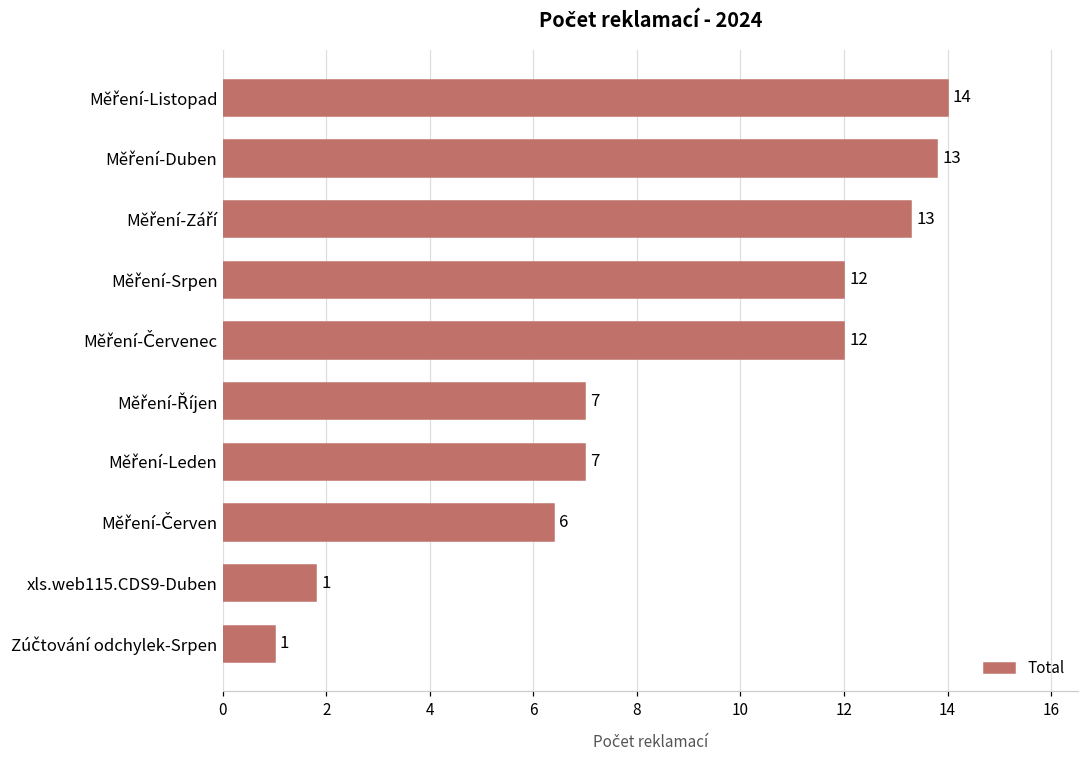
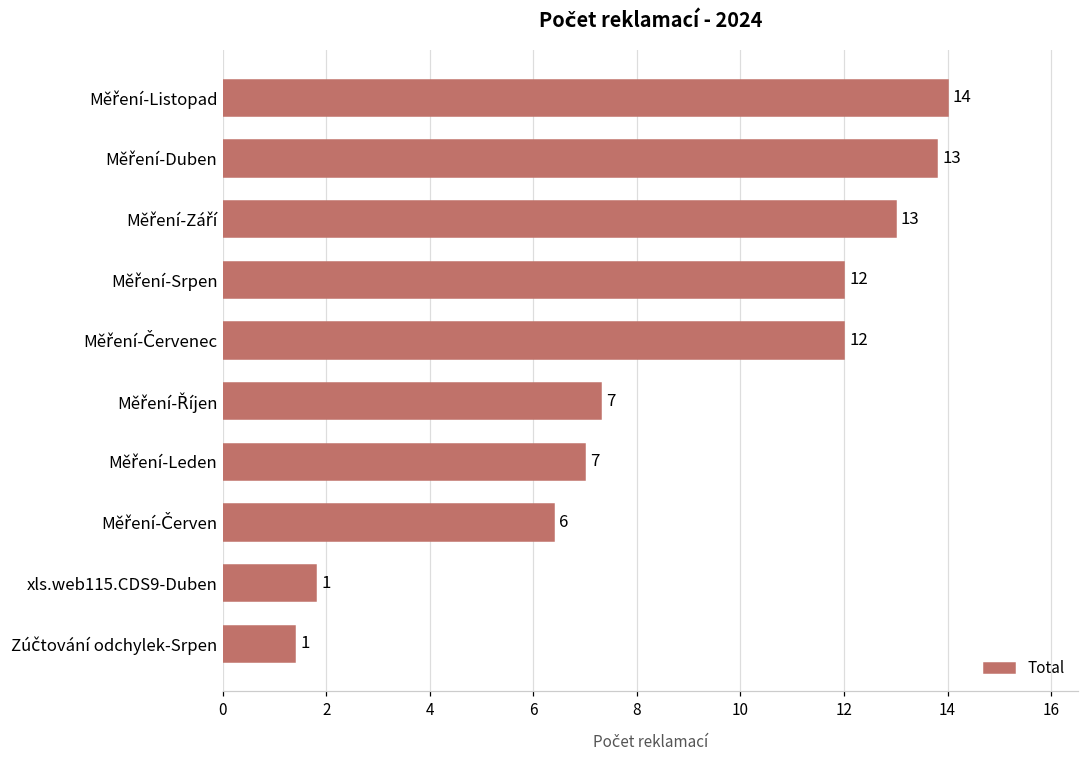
Měření-Září: 13.3 -> 13.0
Měření-Říjen: 7.0 -> 7.3
Zúčtování odchylek-Srpen: 1.0 -> 1.4
